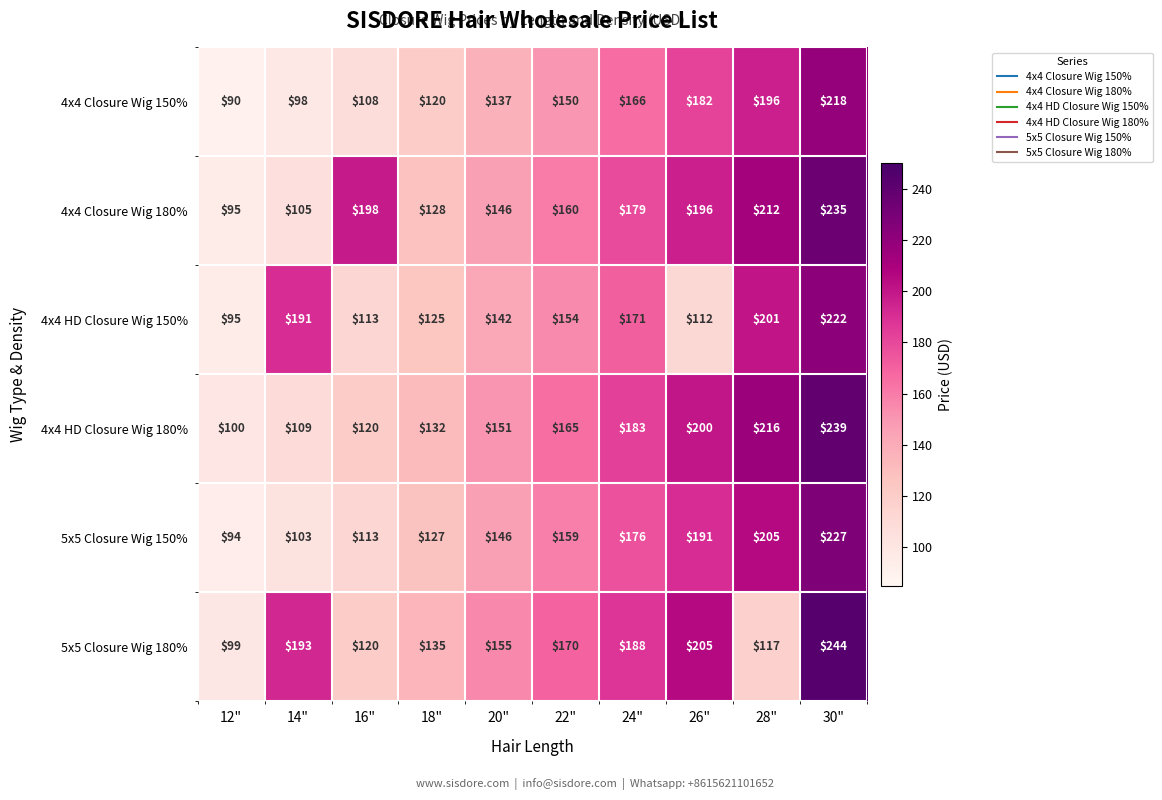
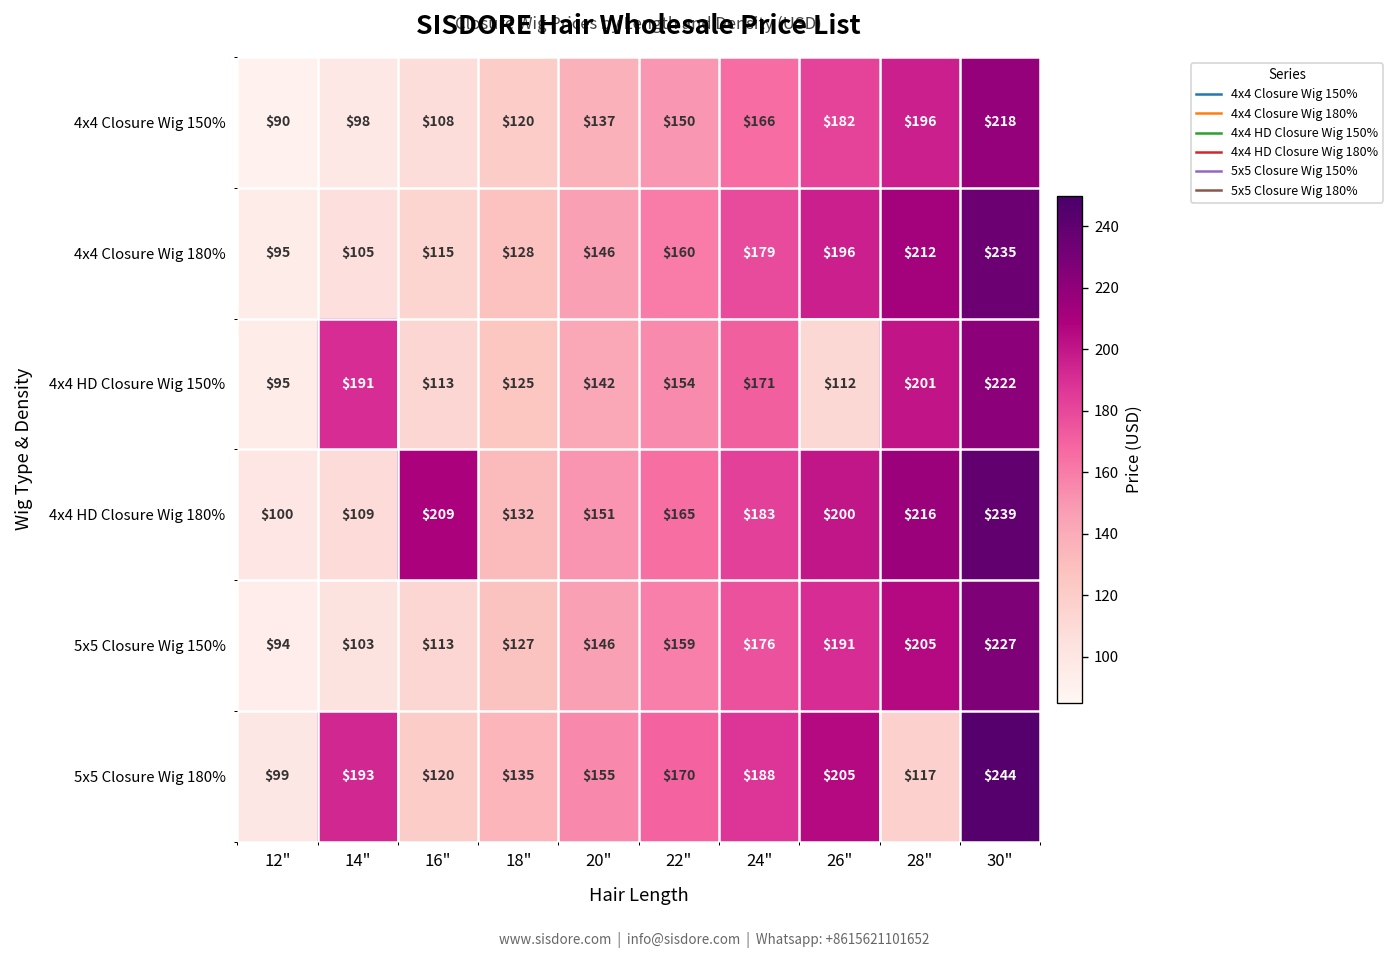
4x4 Closure Wig 180%, 16": $198 -> $115
4x4 HD Closure Wig 180%, 16": $120 -> $209
